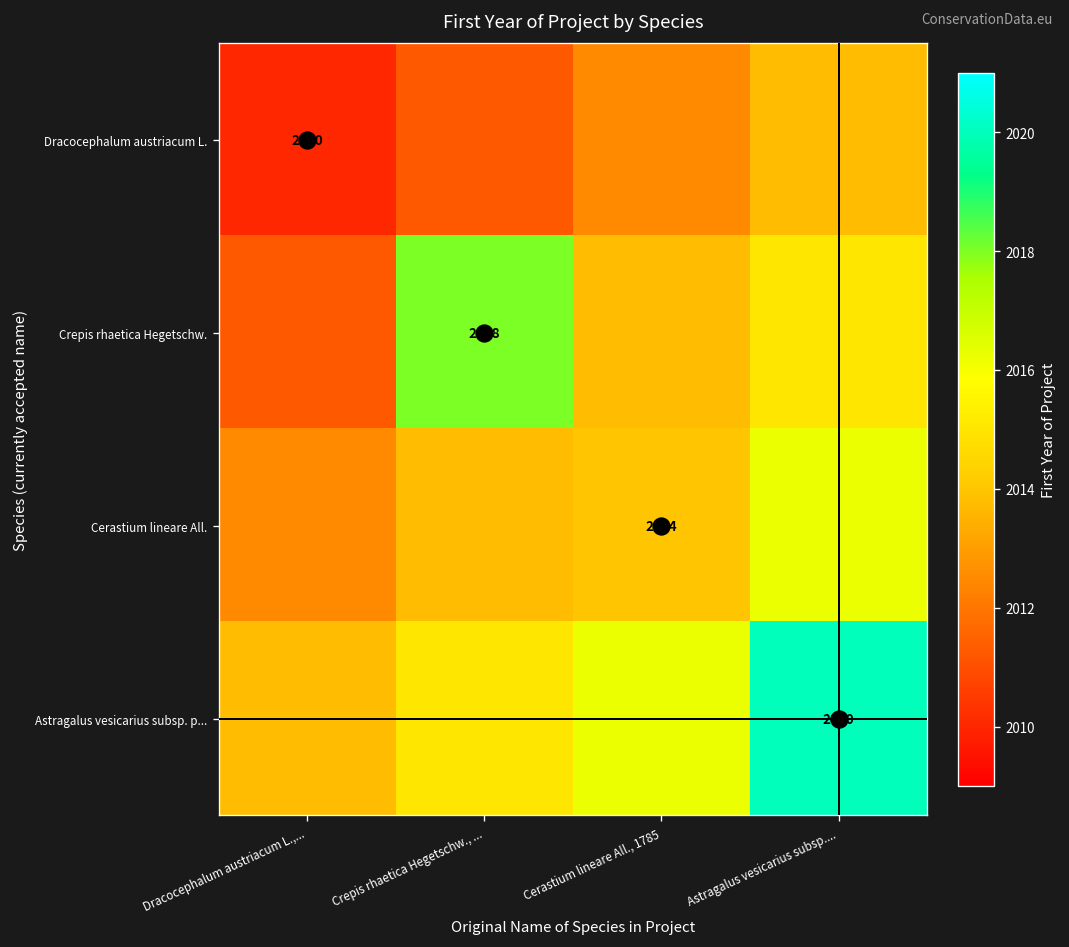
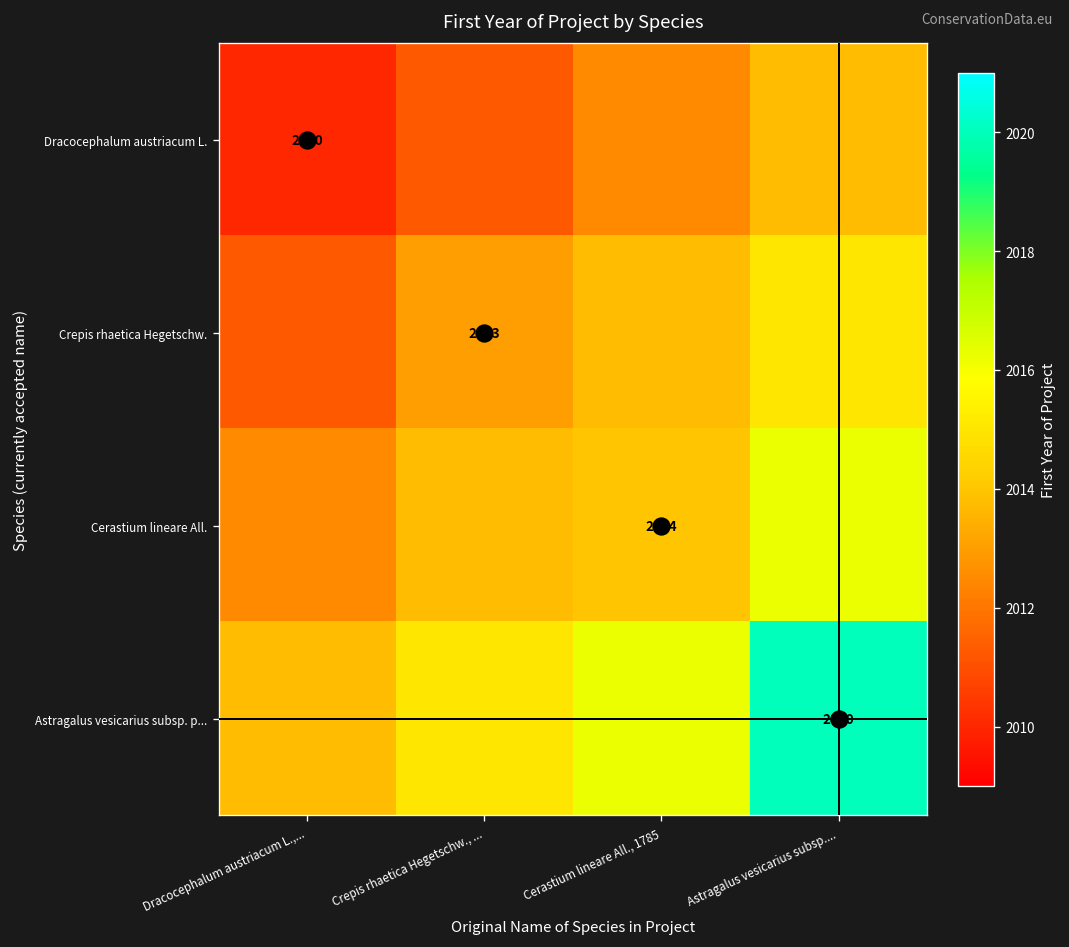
Crepis rhaetica Hegetschw., Crepis rhaetica Hegetschw., ...: 2018 -> 2013
